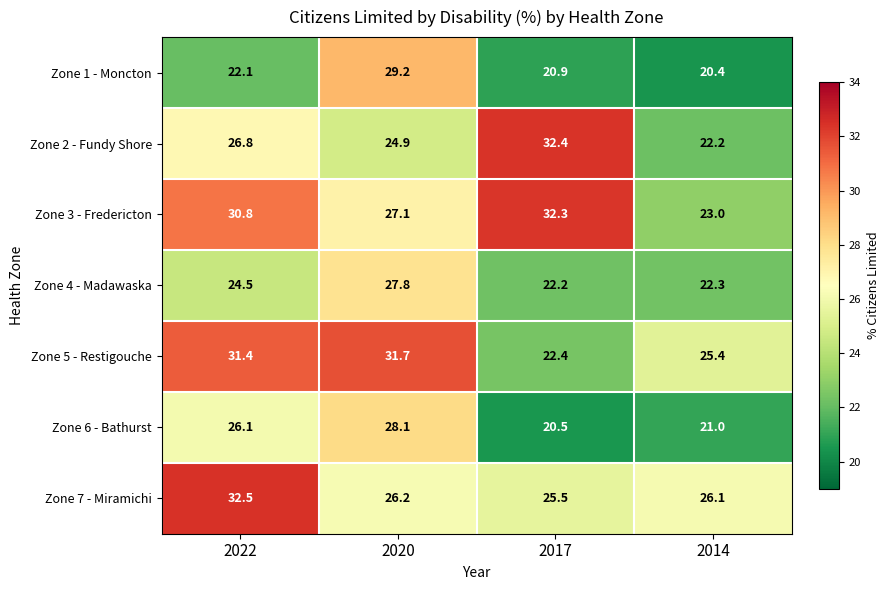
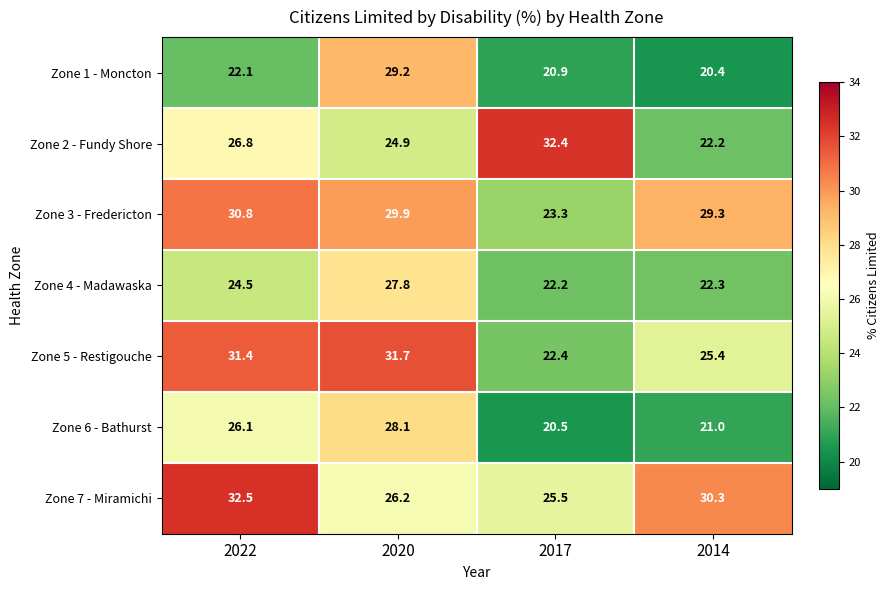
Zone 3 - Fredericton, 2020: 27.1 -> 29.9
Zone 3 - Fredericton, 2017: 32.3 -> 23.3
Zone 3 - Fredericton, 2014: 23.0 -> 29.3
Zone 7 - Miramichi, 2014: 26.1 -> 30.3
